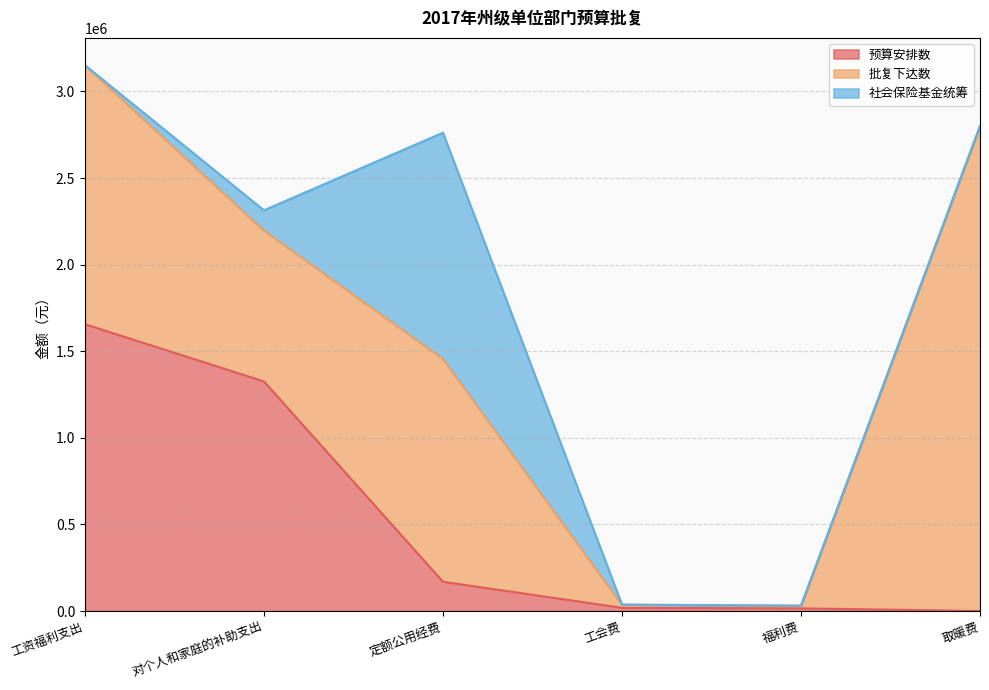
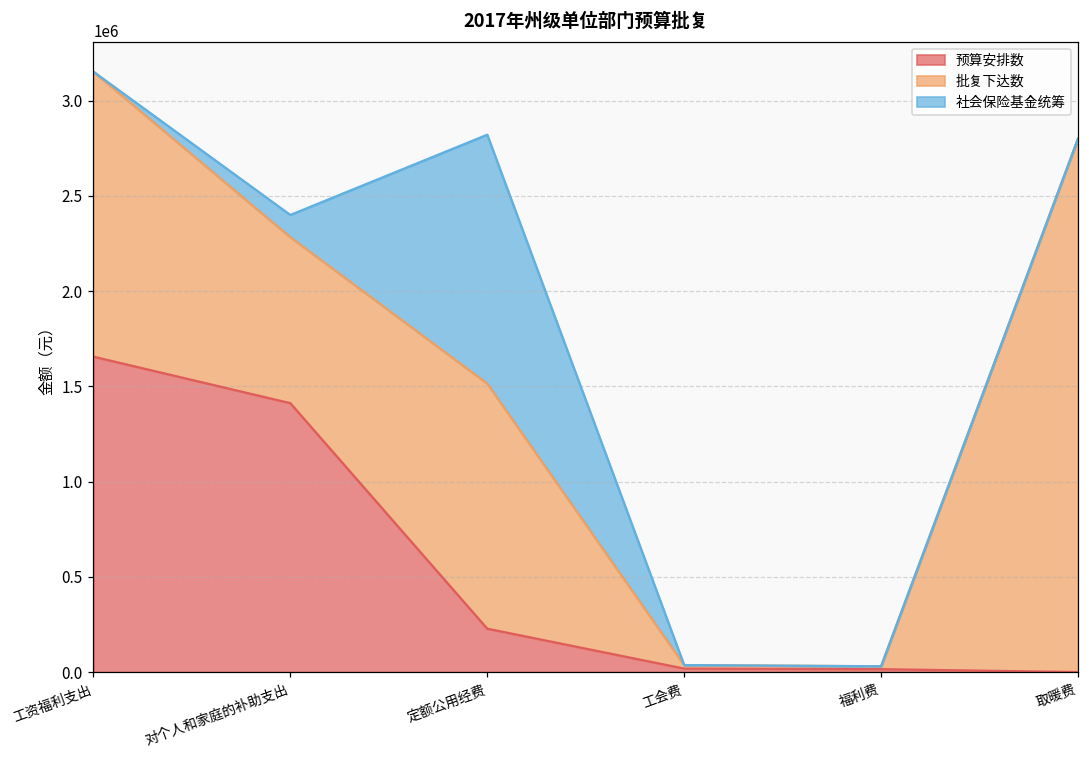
预算安排数, 对个人和家庭的补助支出: 1330000 -> 1410000
预算安排数, 定额公用经费: 170000 -> 230000
